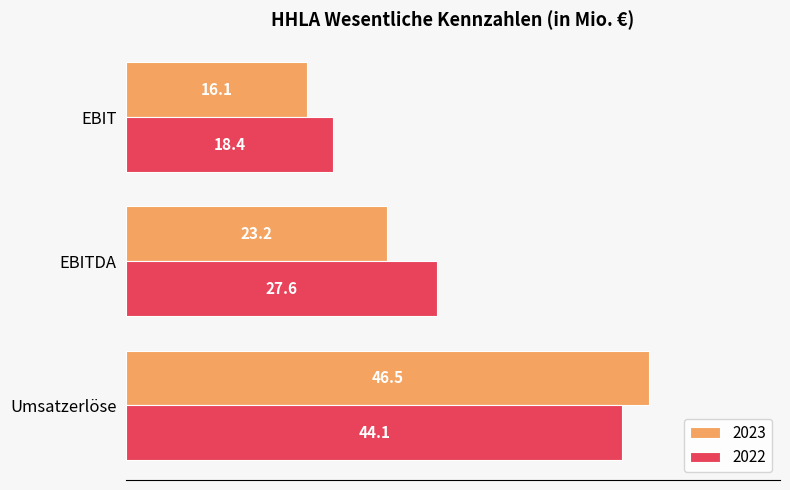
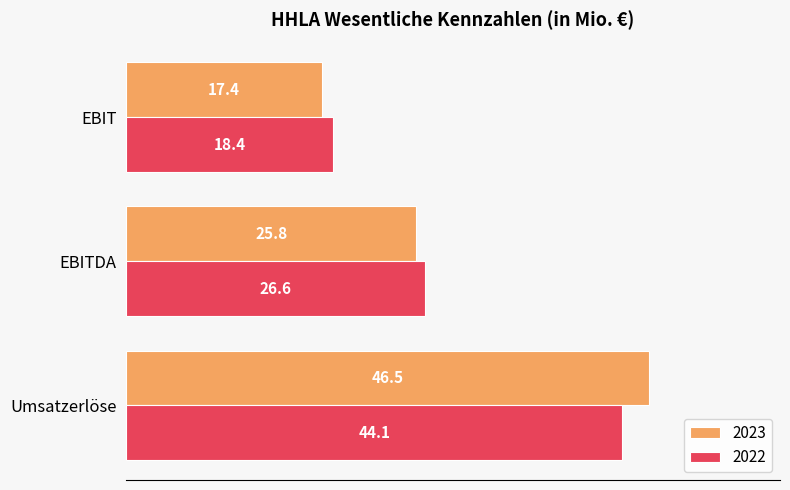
2023, EBIT: 16.1 -> 17.4
2023, EBITDA: 23.2 -> 25.8
2022, EBITDA: 27.6 -> 26.6
